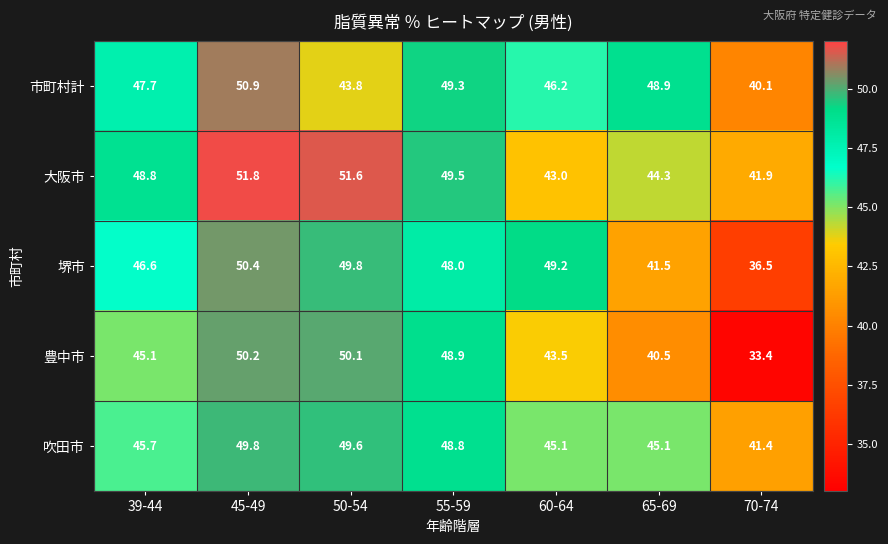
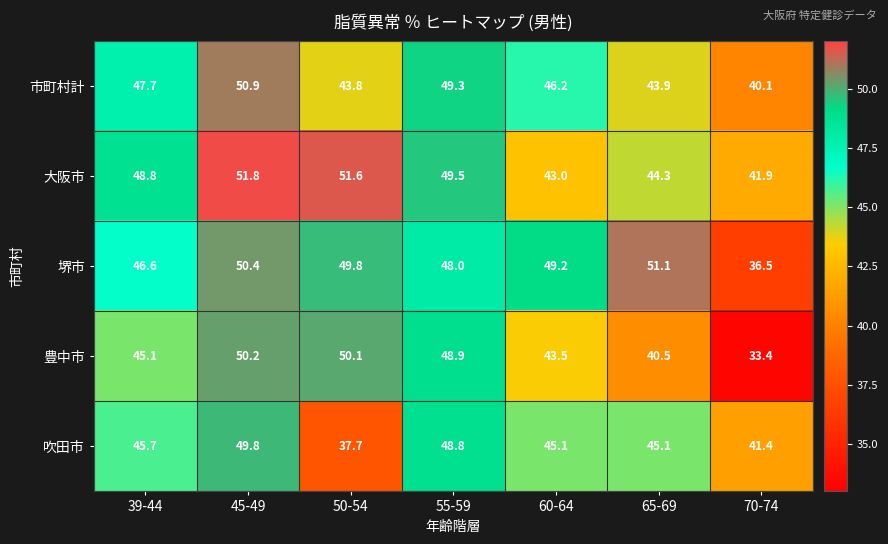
市町村計, 65-69: 48.9 -> 43.9
堺市, 65-69: 41.5 -> 51.1
吹田市, 50-54: 49.6 -> 37.7
